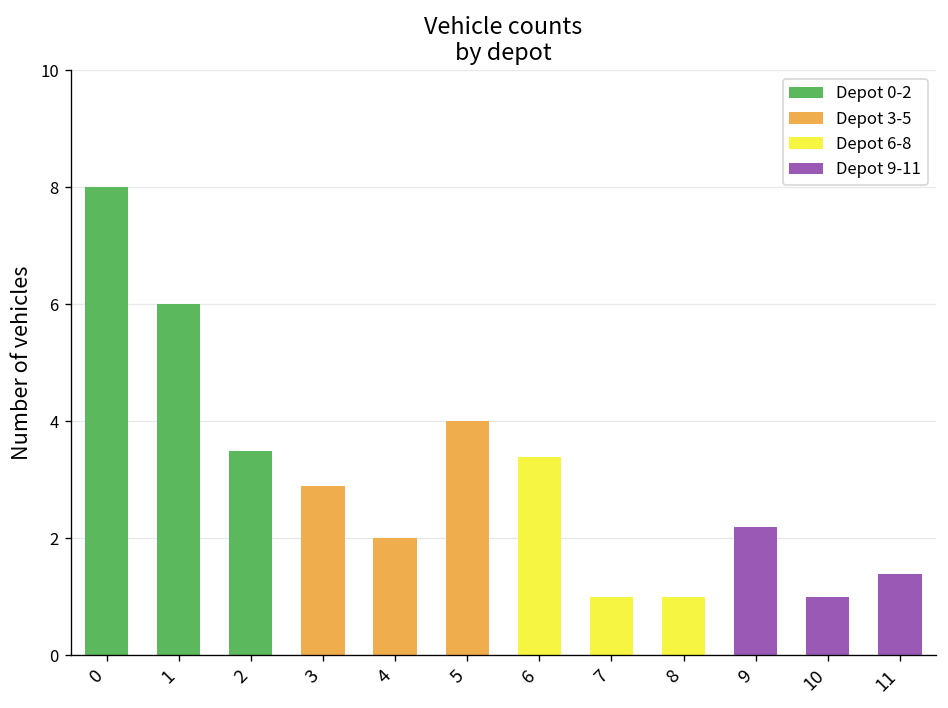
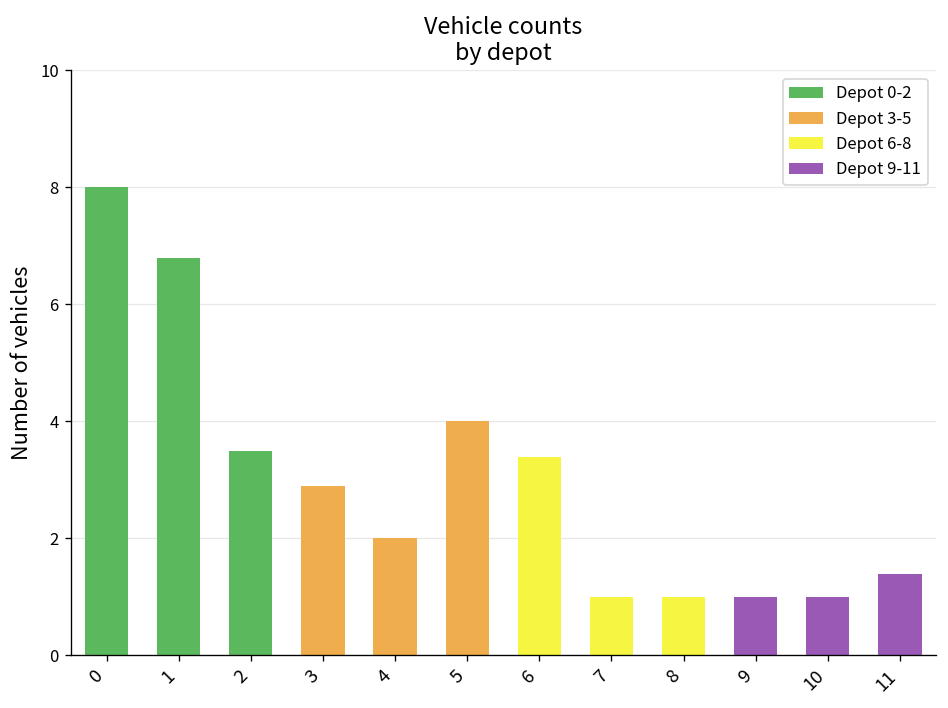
1: 6.0 -> 6.8
9: 2.2 -> 1.0
